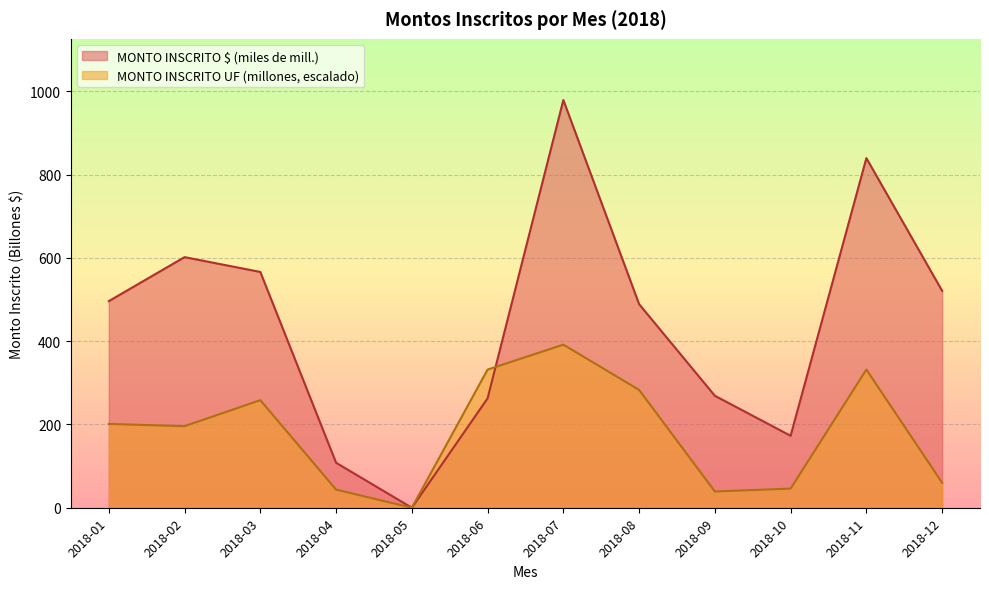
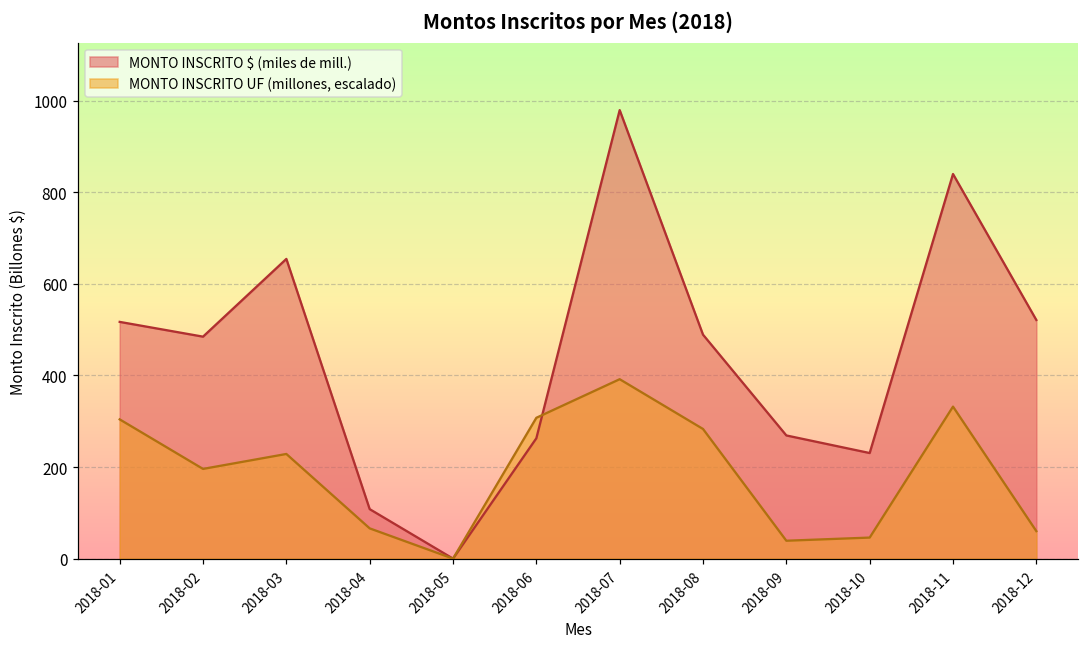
MONTO INSCRITO $ (miles de mill.), 2018-01: 500 -> 520
MONTO INSCRITO UF (millones, escalado), 2018-01: 200 -> 300
MONTO INSCRITO $ (miles de mill.), 2018-02: 600 -> 480
MONTO INSCRITO $ (miles de mill.), 2018-03: 570 -> 650
MONTO INSCRITO UF (millones, escalado), 2018-03: 260 -> 230
MONTO INSCRITO UF (millones, escalado), 2018-04: 40 -> 70
MONTO INSCRITO UF (millones, escalado), 2018-06: 330 -> 310
MONTO INSCRITO $ (miles de mill.), 2018-10: 170 -> 230
